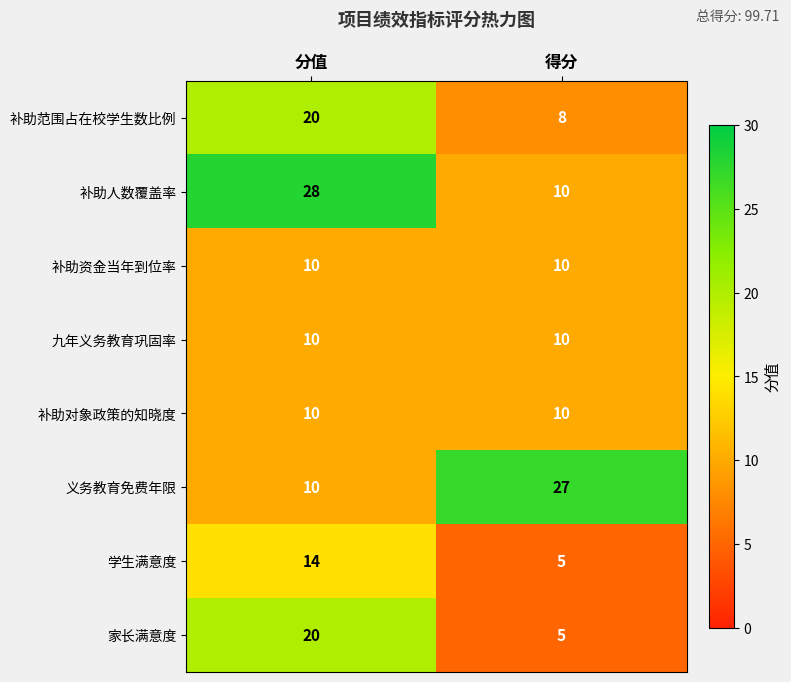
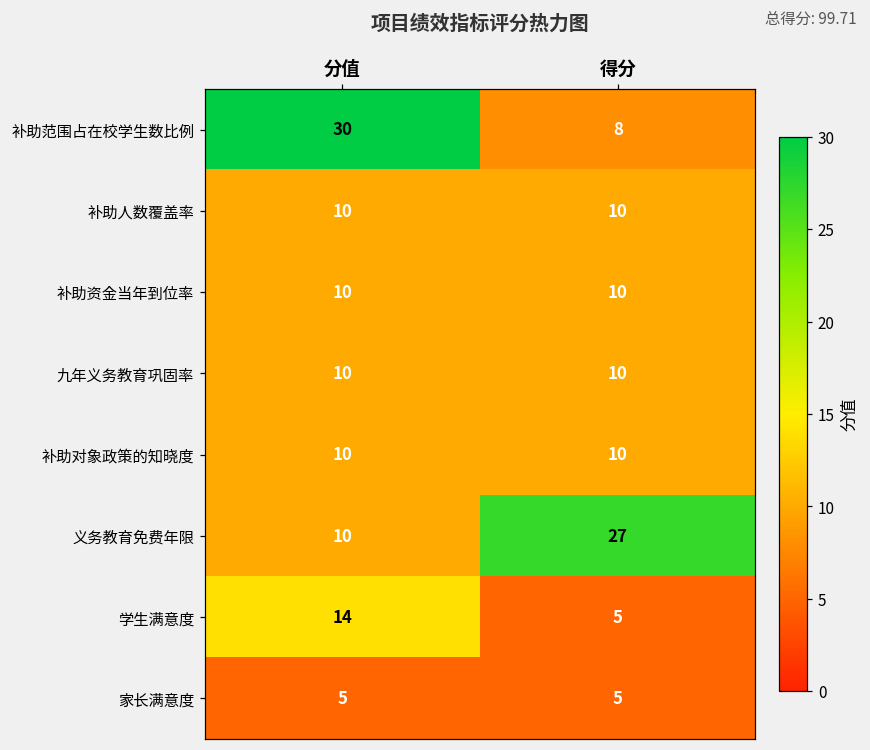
补助范围占在校学生数比例, 分值: 20 -> 30
补助人数覆盖率, 分值: 28 -> 10
家长满意度, 分值: 20 -> 5
